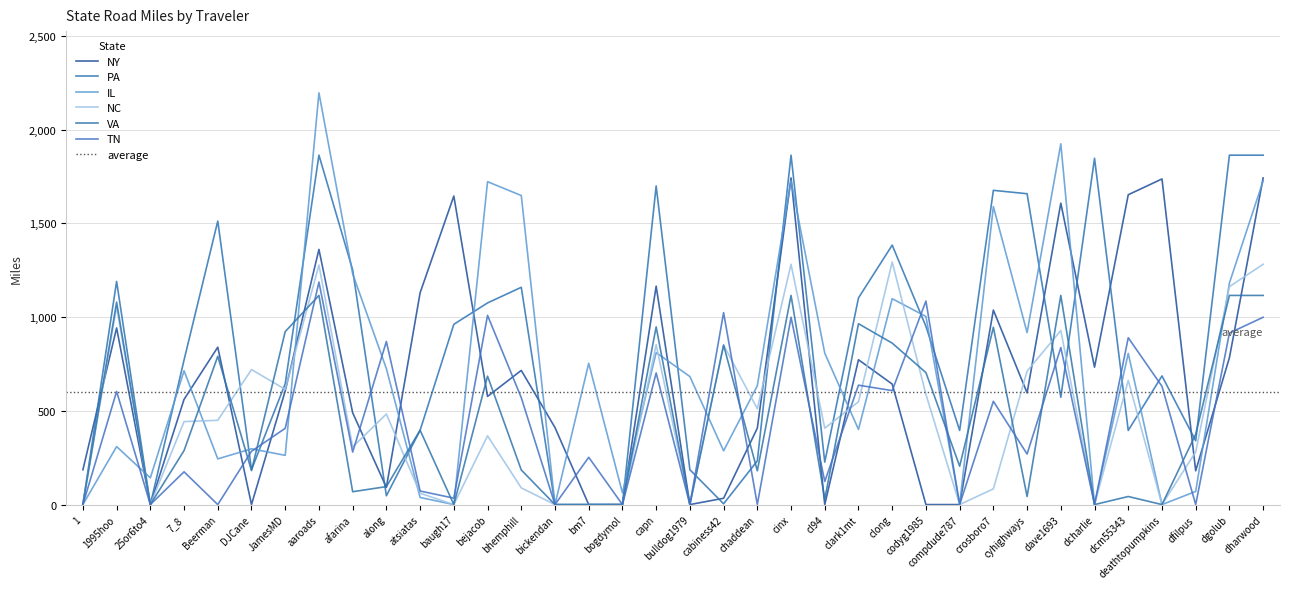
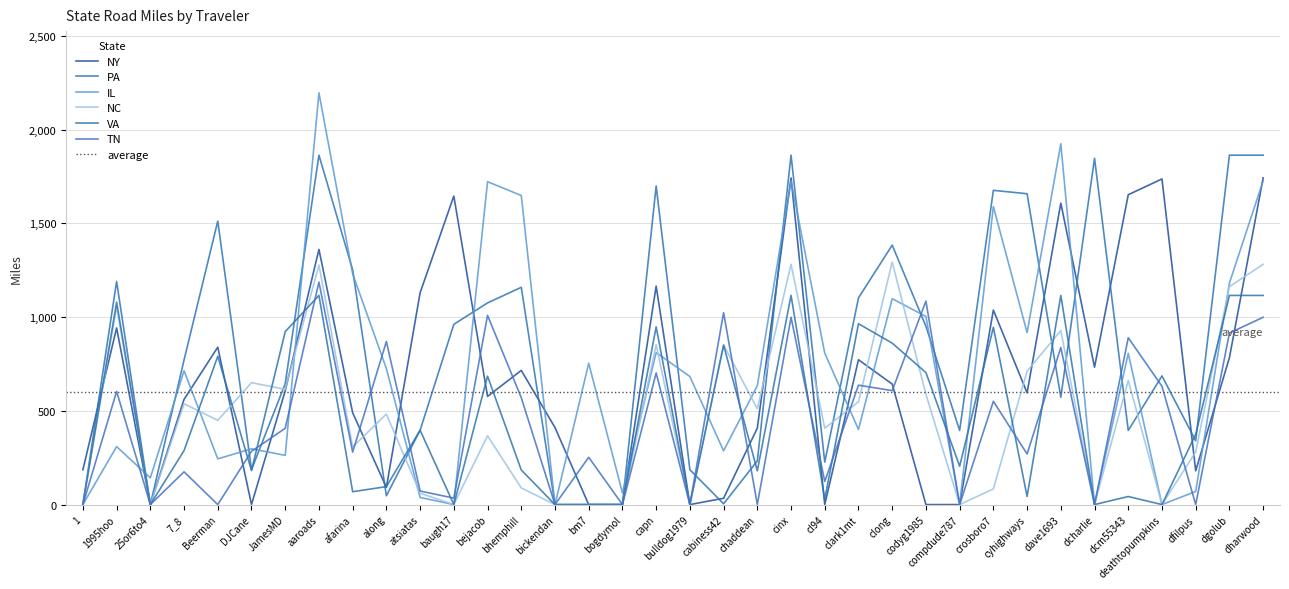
NC, 7_8: 440 -> 540
NC, DJCane: 720 -> 650
